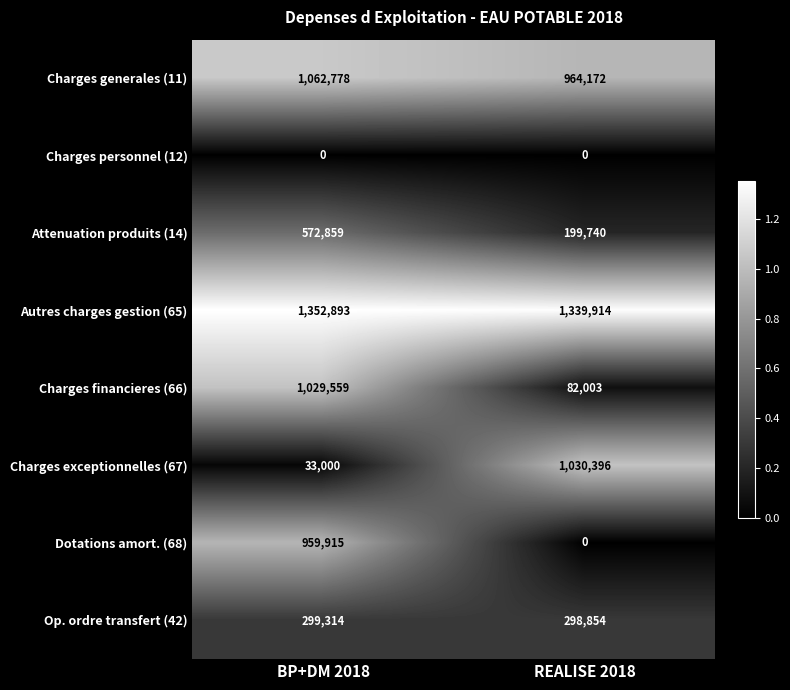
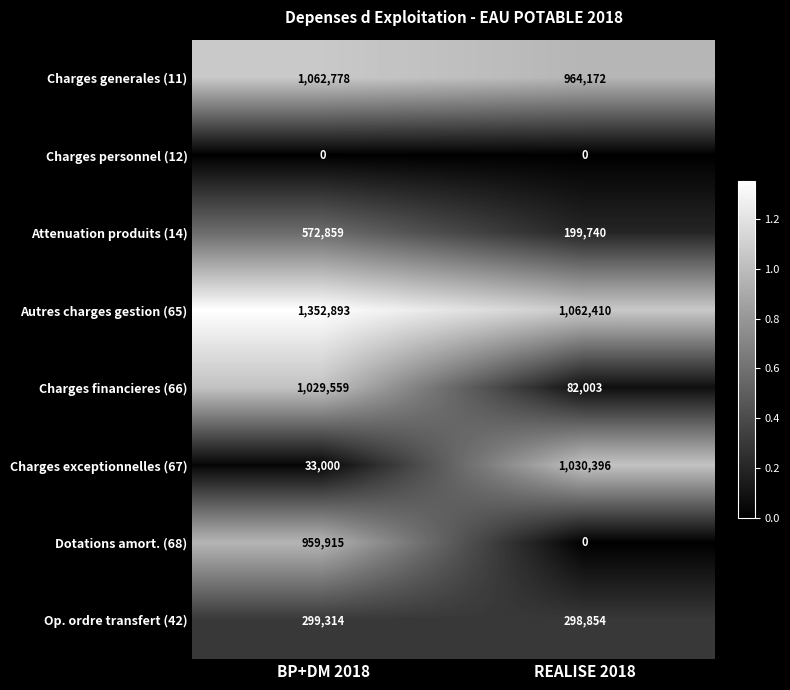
Autres charges gestion (65), REALISE 2018: 1,339,914 -> 1,062,410
